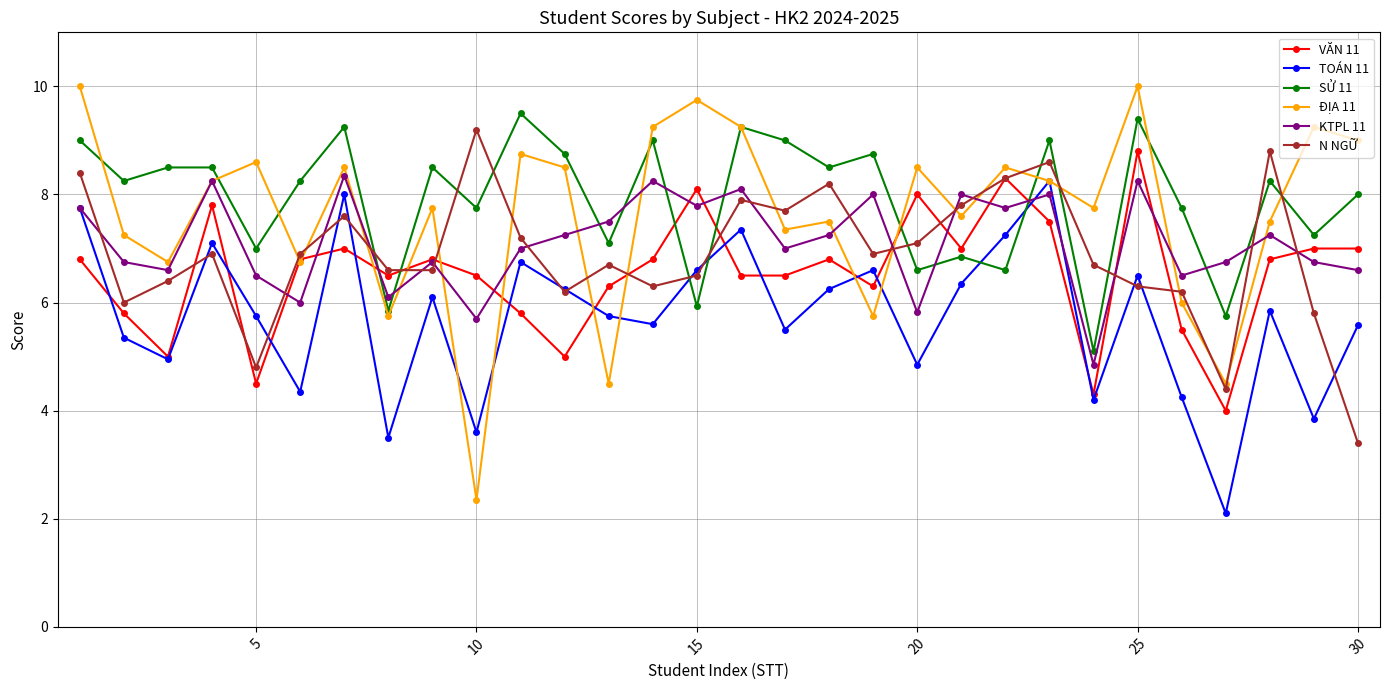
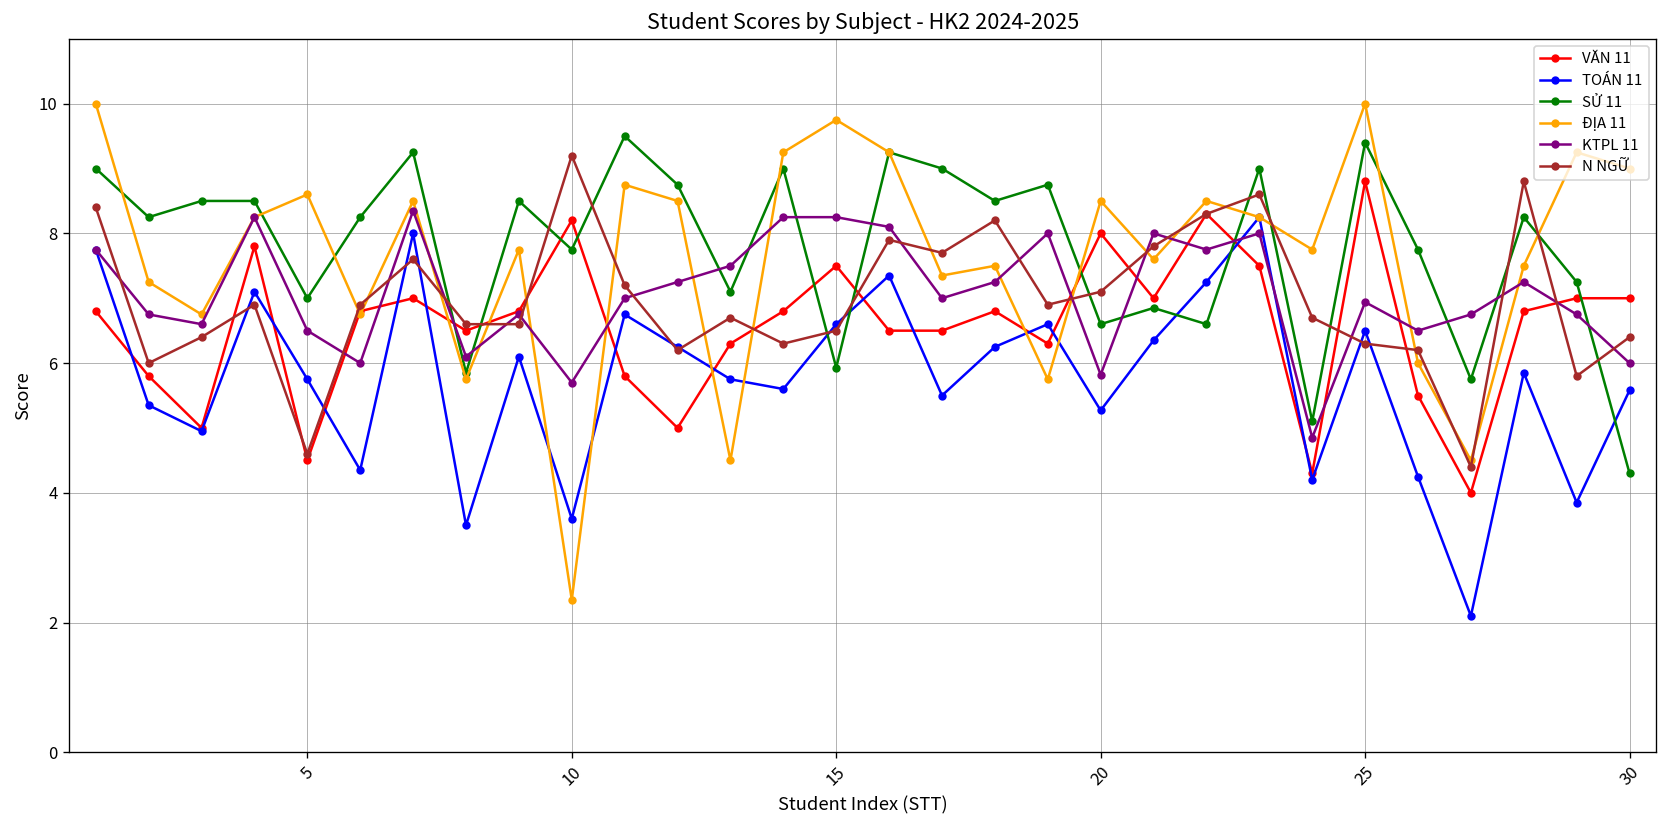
N NGỮ, 5: 4.8 -> 4.6
VĂN 11, 10: 6.5 -> 8.2
VĂN 11, 15: 8.1 -> 7.5
KTPL 11, 15: 7.8 -> 8.3
TOÁN 11, 20: 4.9 -> 5.3
KTPL 11, 25: 8.3 -> 6.9
SỬ 11, 30: 8.0 -> 4.3
KTPL 11, 30: 6.6 -> 6.0
N NGỮ, 30: 3.4 -> 6.4
